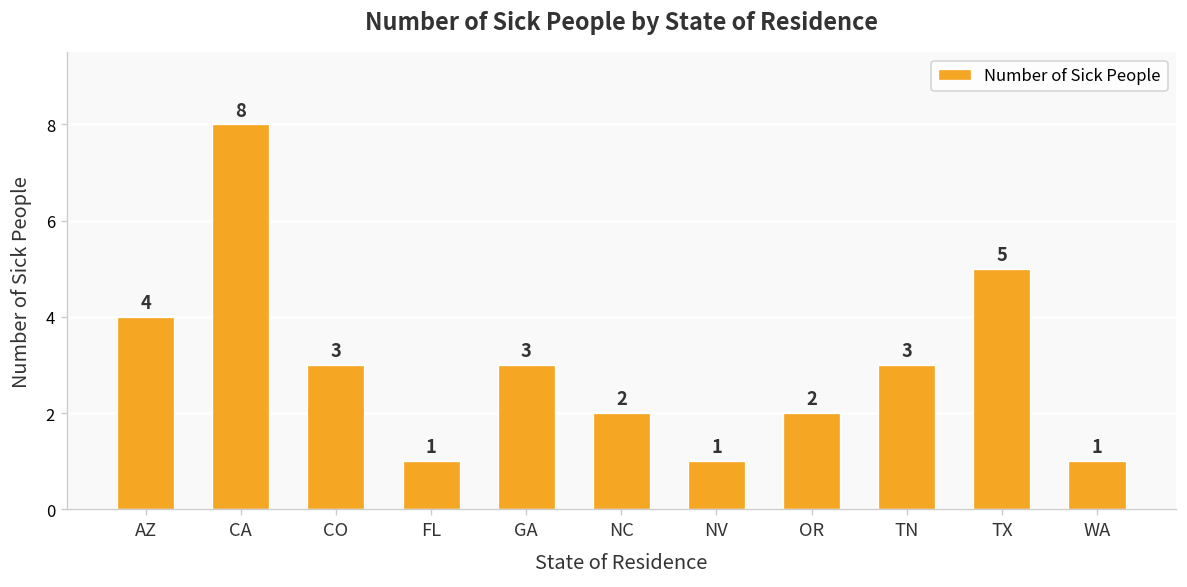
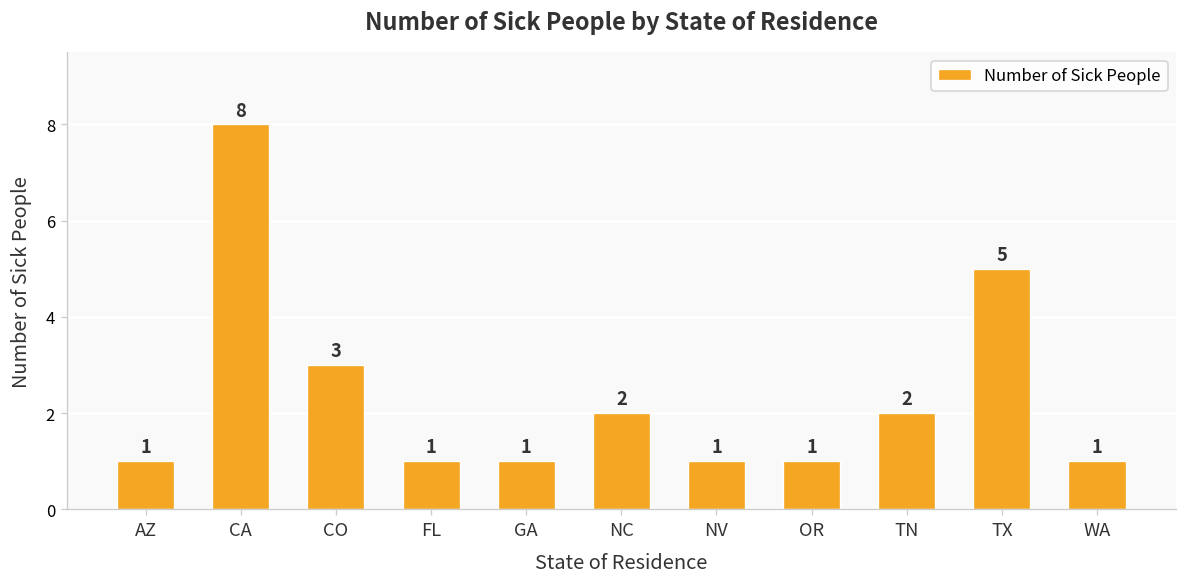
AZ: 4 -> 1
GA: 3 -> 1
OR: 2 -> 1
TN: 3 -> 2
